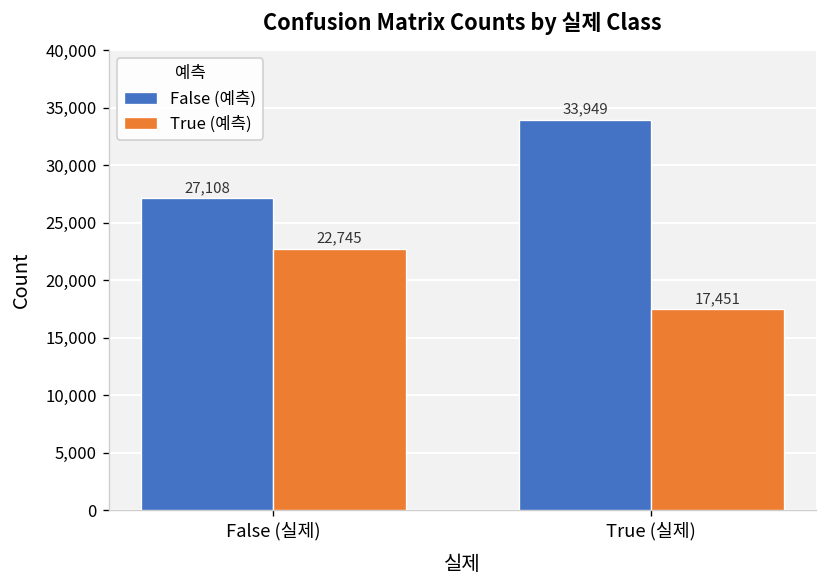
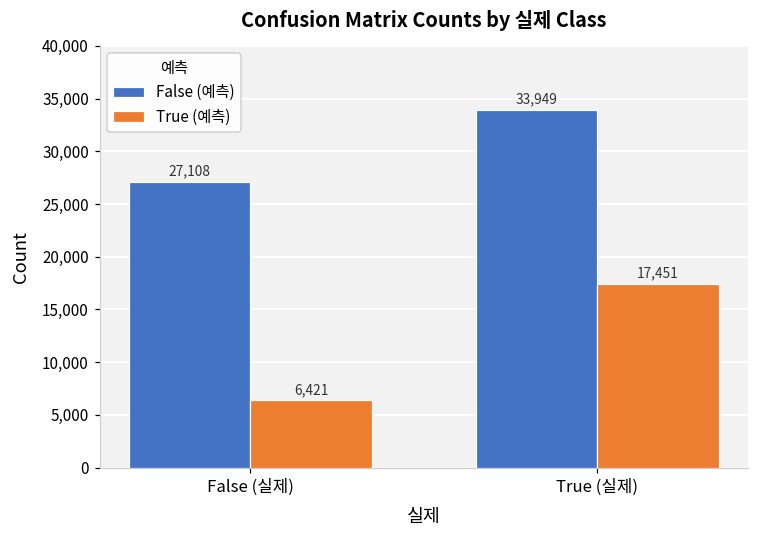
True (예측), False (실제): 22,745 -> 6,421
